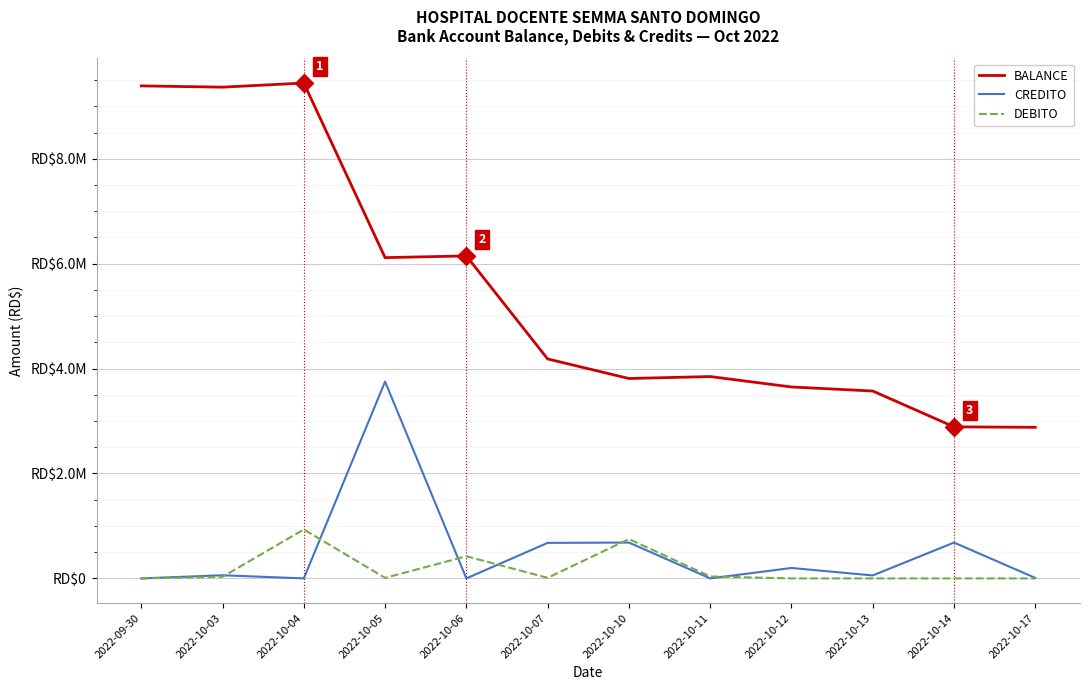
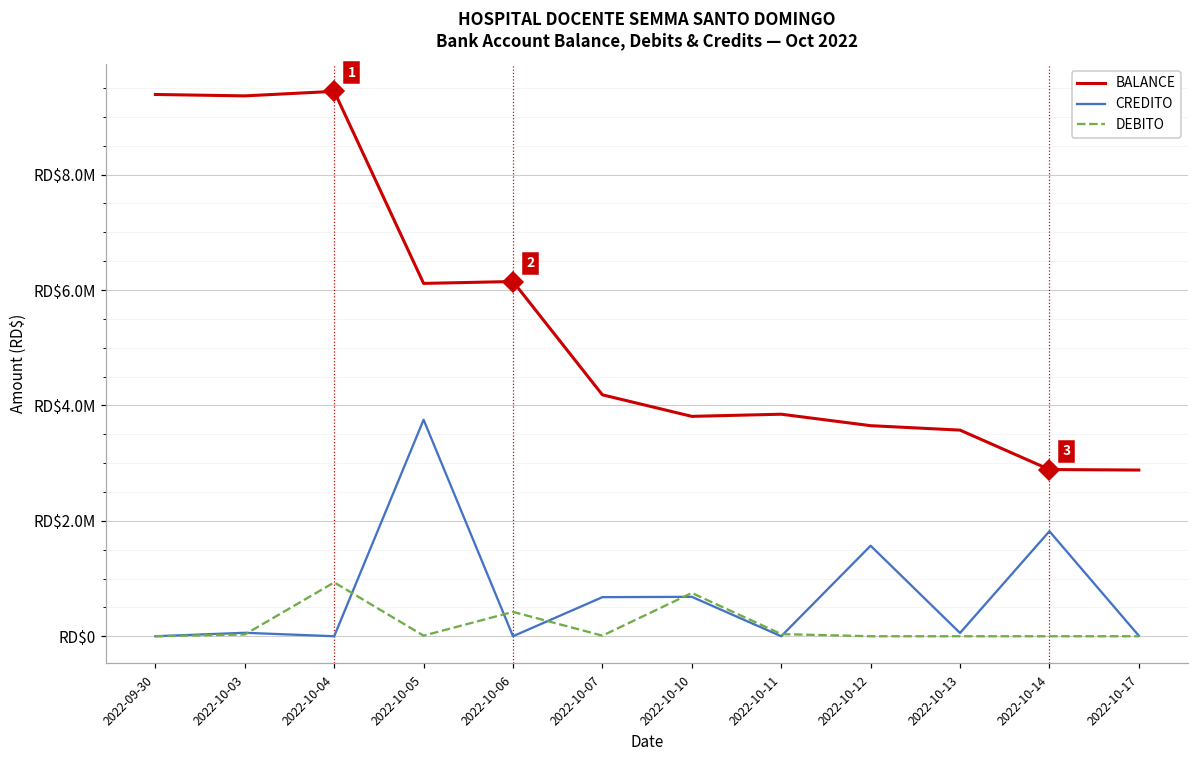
CREDITO, 2022-10-12: RD$200000 -> RD$1600000
CREDITO, 2022-10-14: RD$700000 -> RD$1800000
